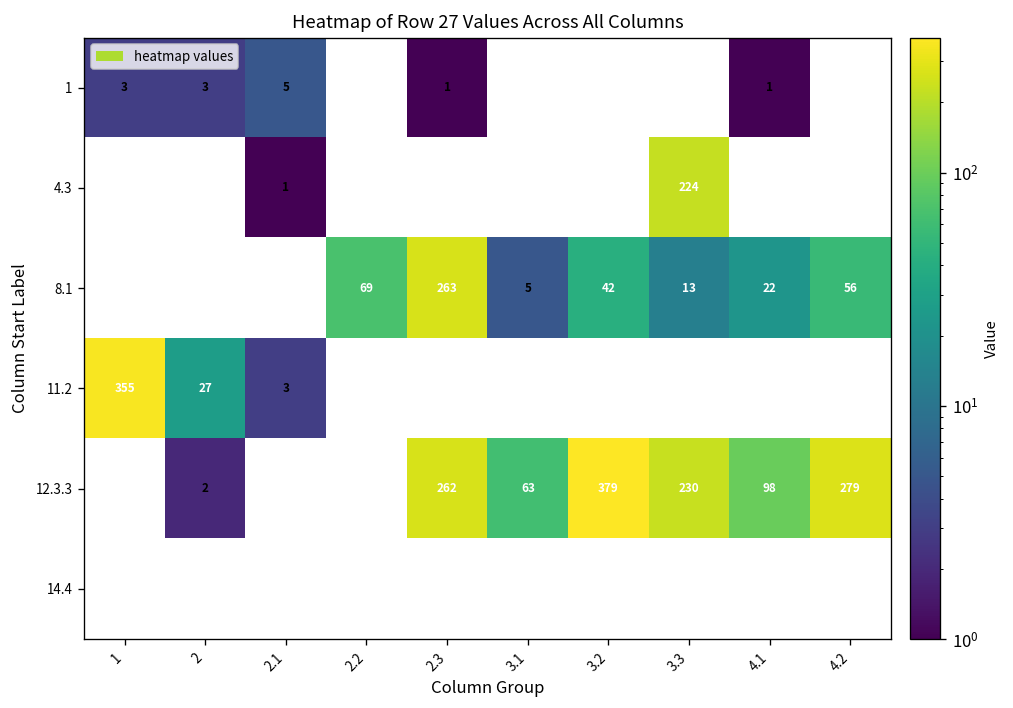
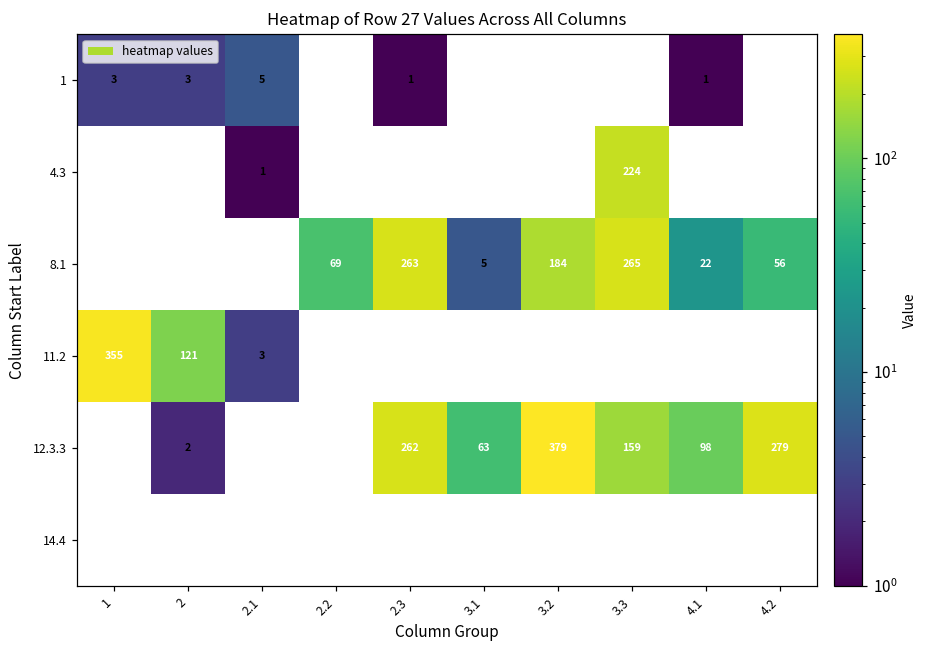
8.1, 3.2: 42 -> 184
8.1, 3.3: 13 -> 265
11.2, 2: 27 -> 121
12.3.3, 3.3: 230 -> 159
